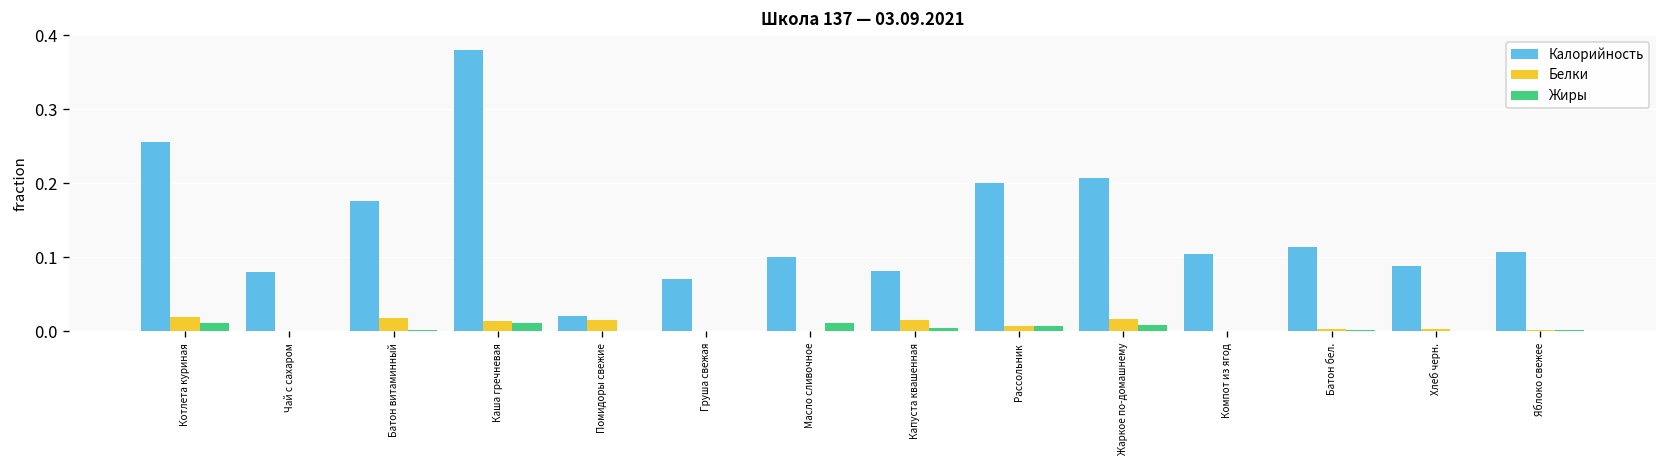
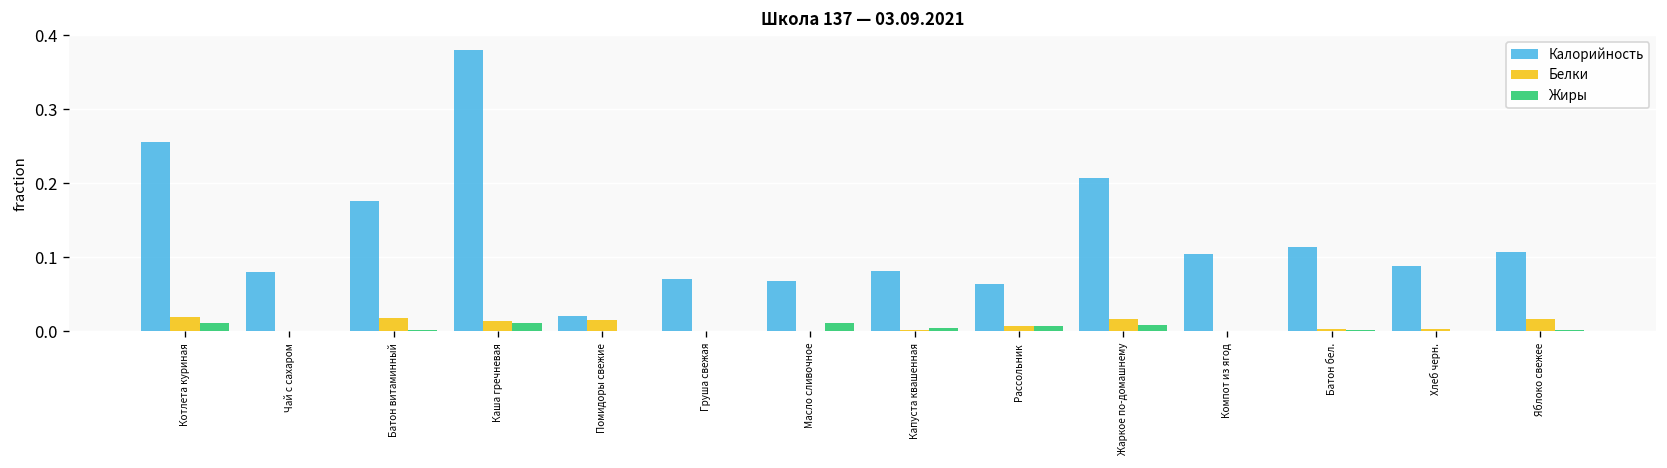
Калорийность, Масло сливочное: 0.10 -> 0.07
Белки, Капуста квашенная: 0.02 -> 0.00
Калорийность, Рассольник: 0.20 -> 0.06
Белки, Яблоко свежее: 0.00 -> 0.02
